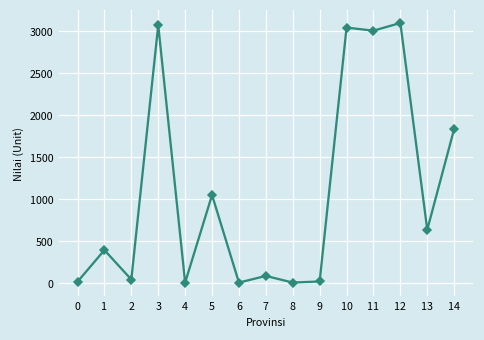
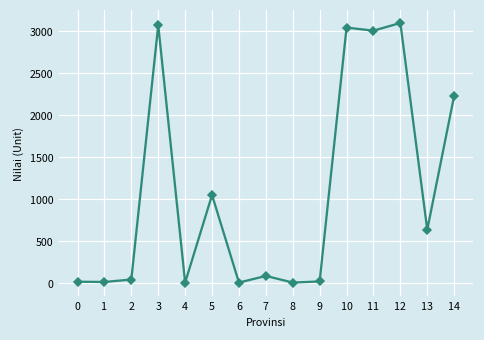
1: 400 -> 0
14: 1800 -> 2200
